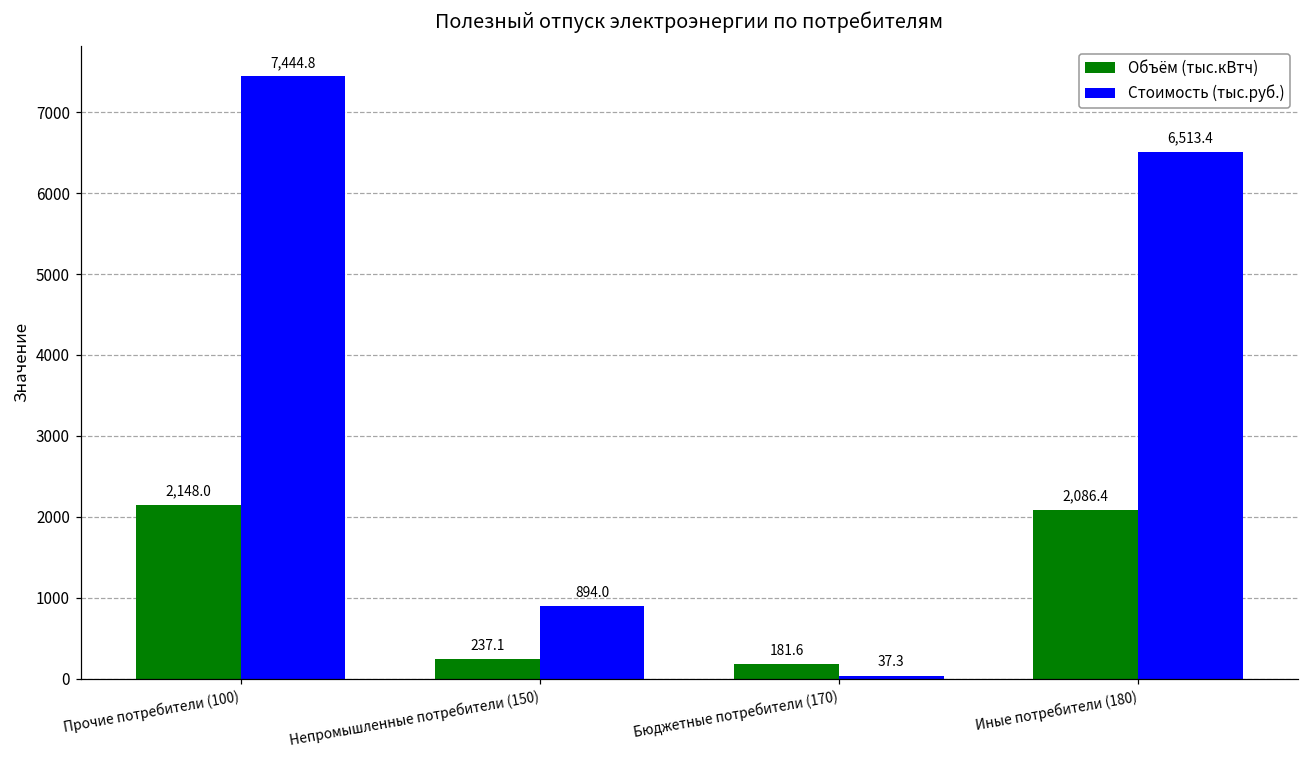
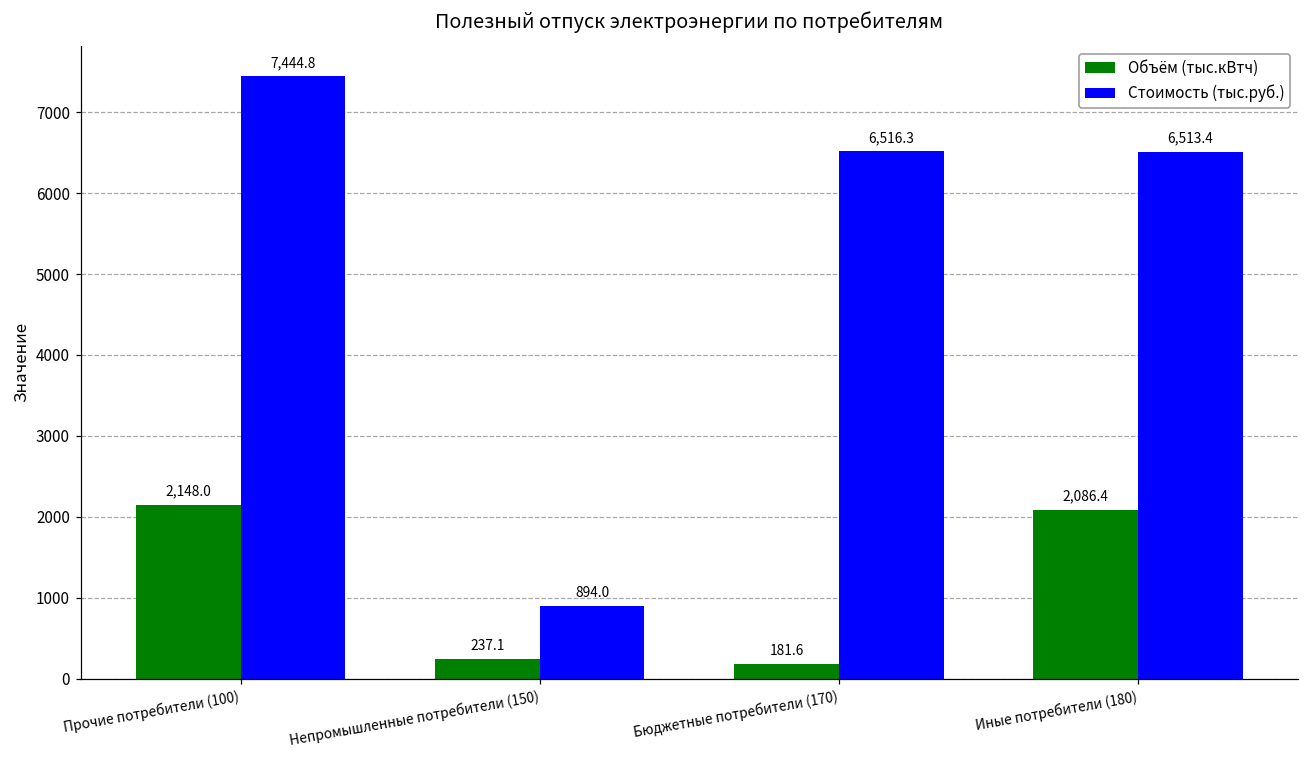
Стоимость (тыс.руб.), Бюджетные потребители (170): 37.3 -> 6,516.3
